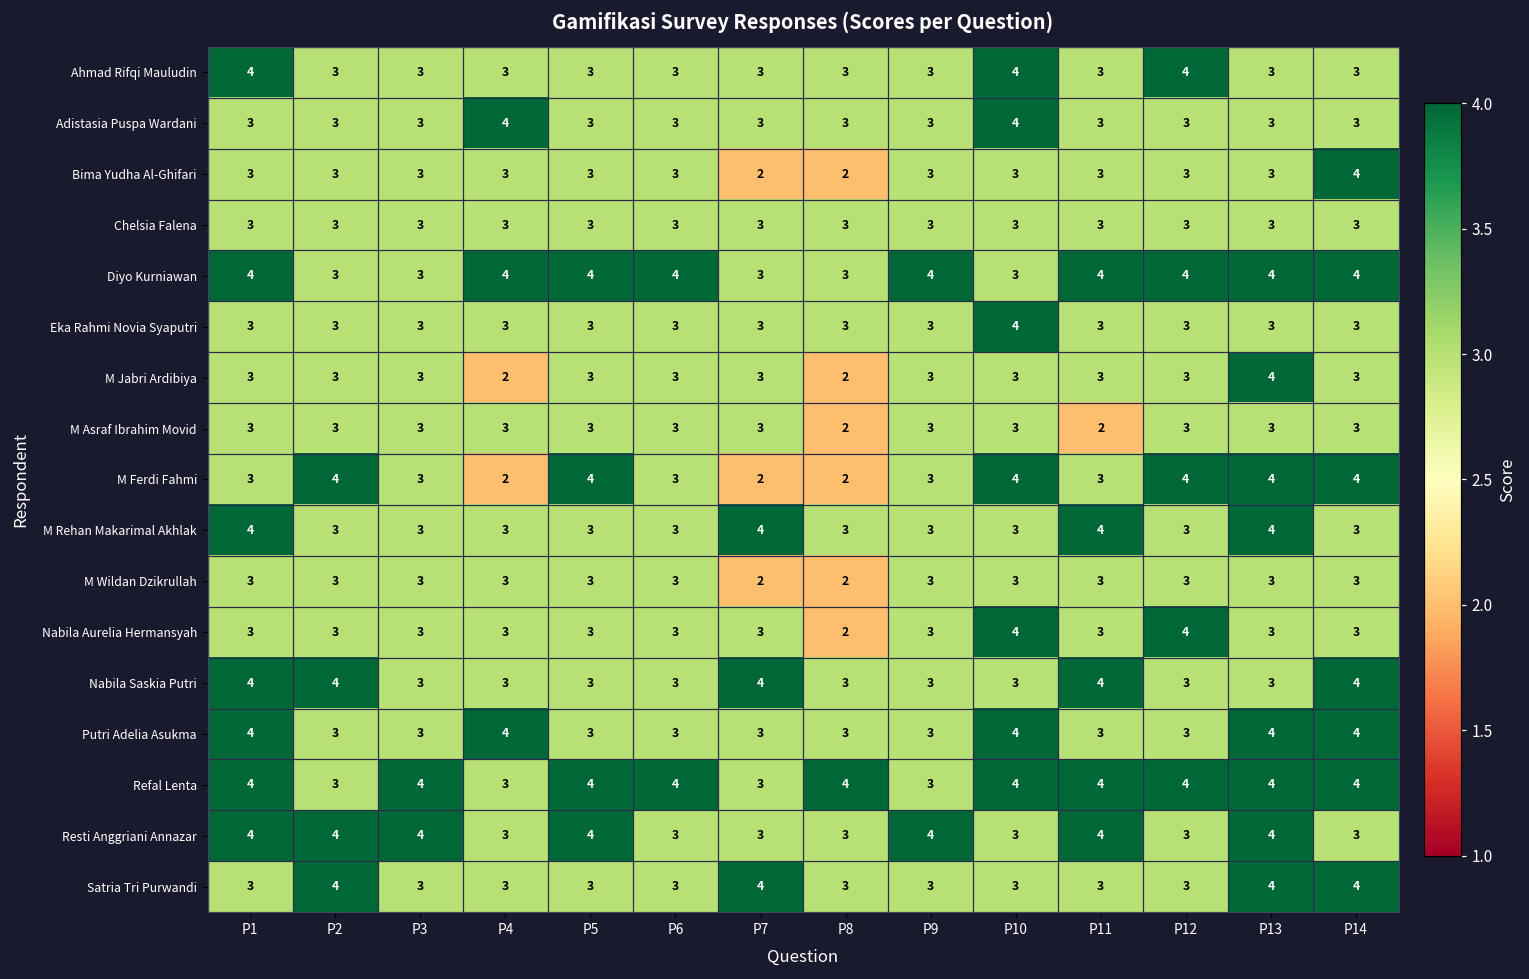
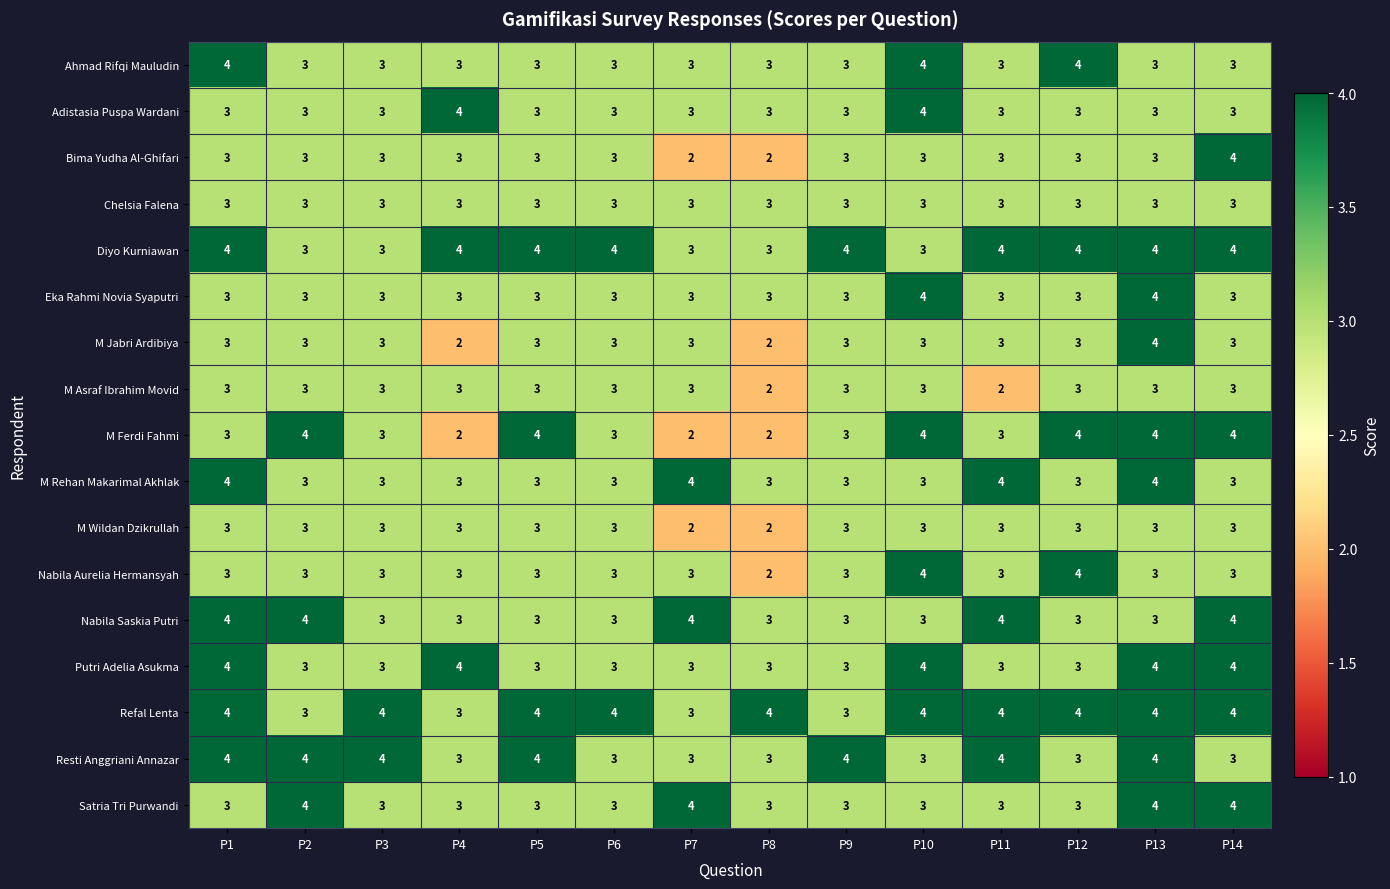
Eka Rahmi Novia Syaputri, P13: 3 -> 4
